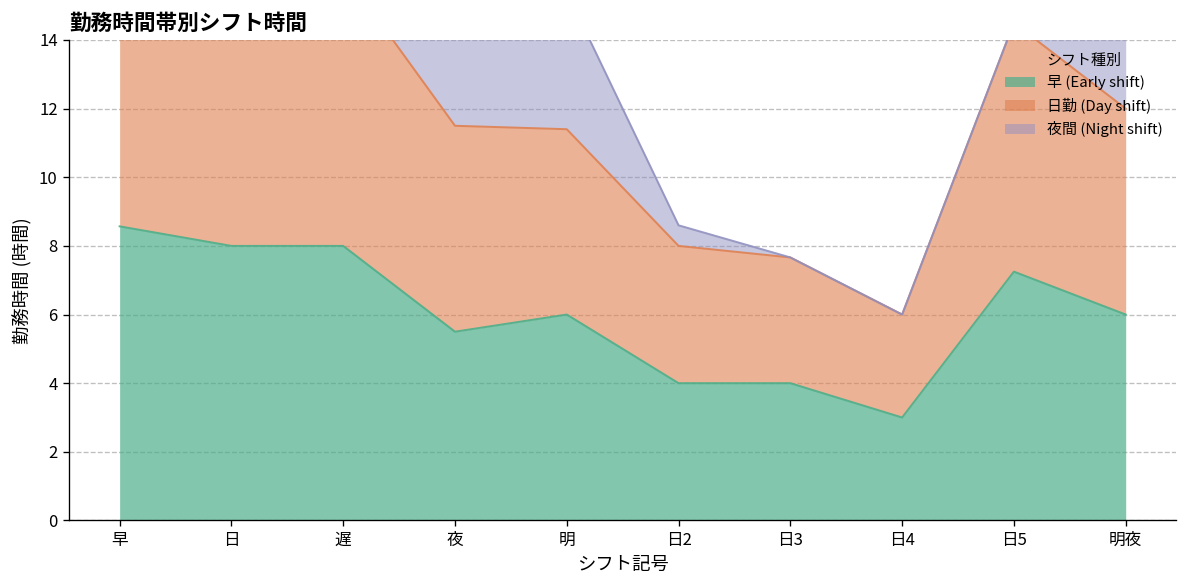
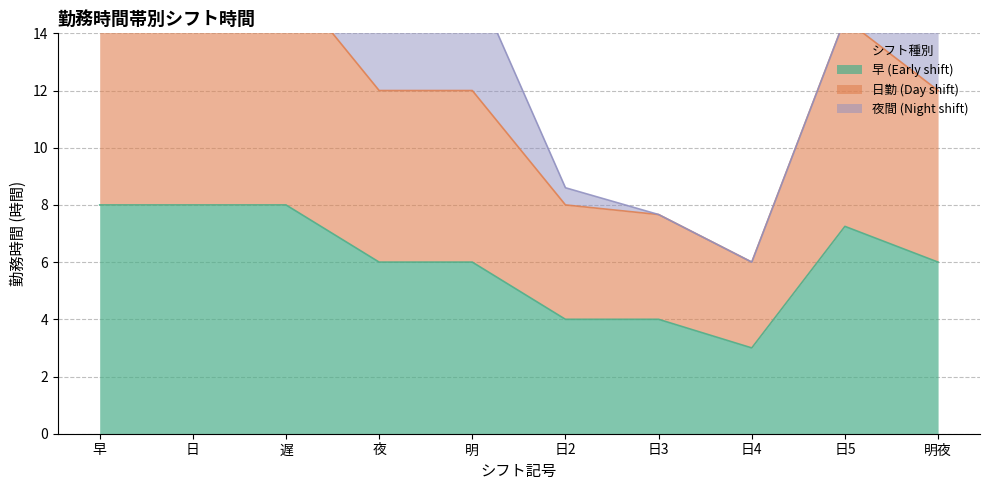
早 (Early shift), 早: 8.6 -> 8.0
早 (Early shift), 夜: 5.5 -> 6.0
日勤 (Day shift), 明: 5.4 -> 6.0
